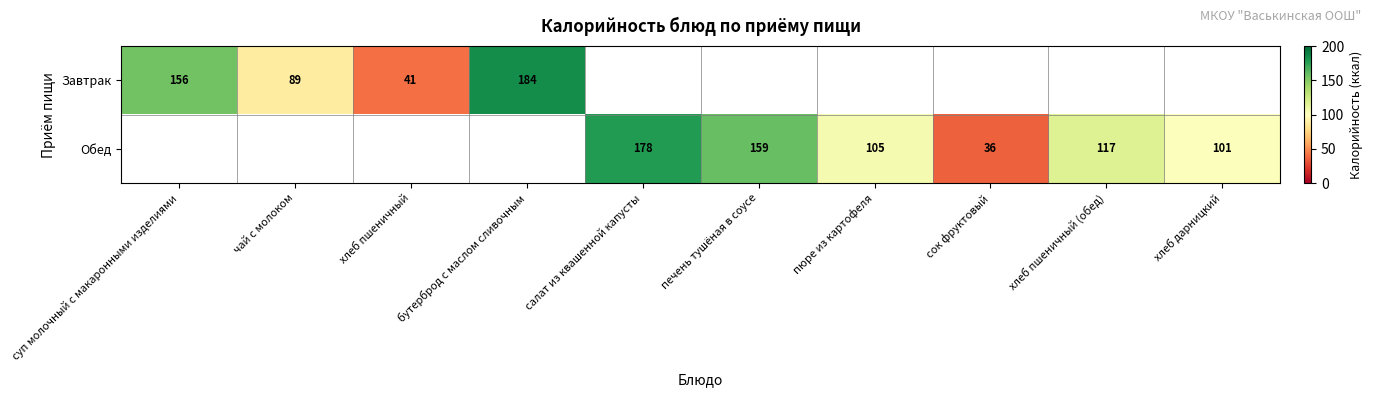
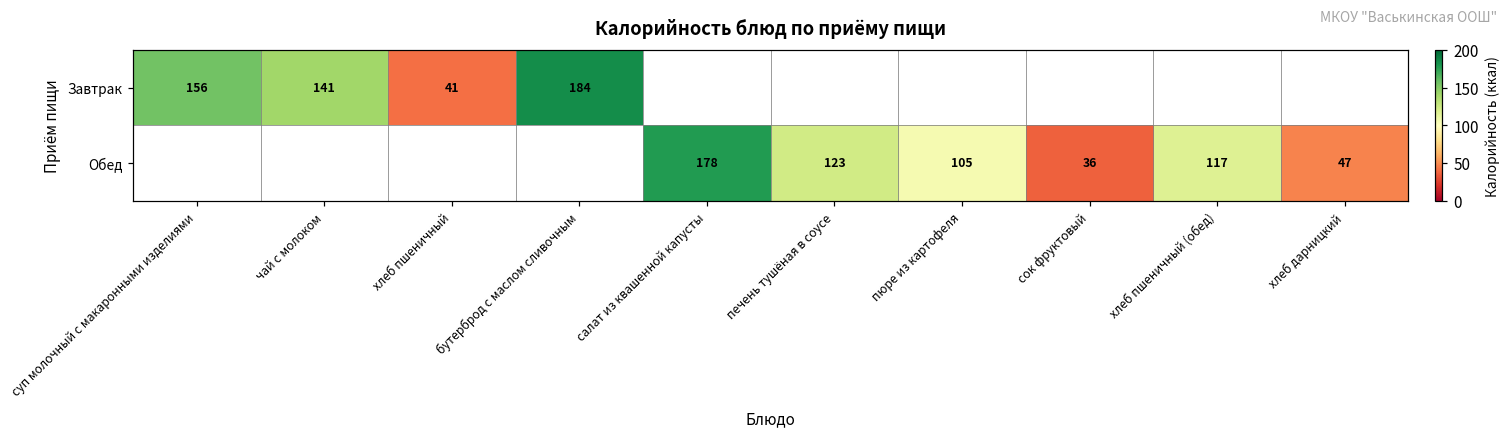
Завтрак, чай с молоком: 89 -> 141
Обед, печень тушёная в соусе: 159 -> 123
Обед, хлеб дарницкий: 101 -> 47
